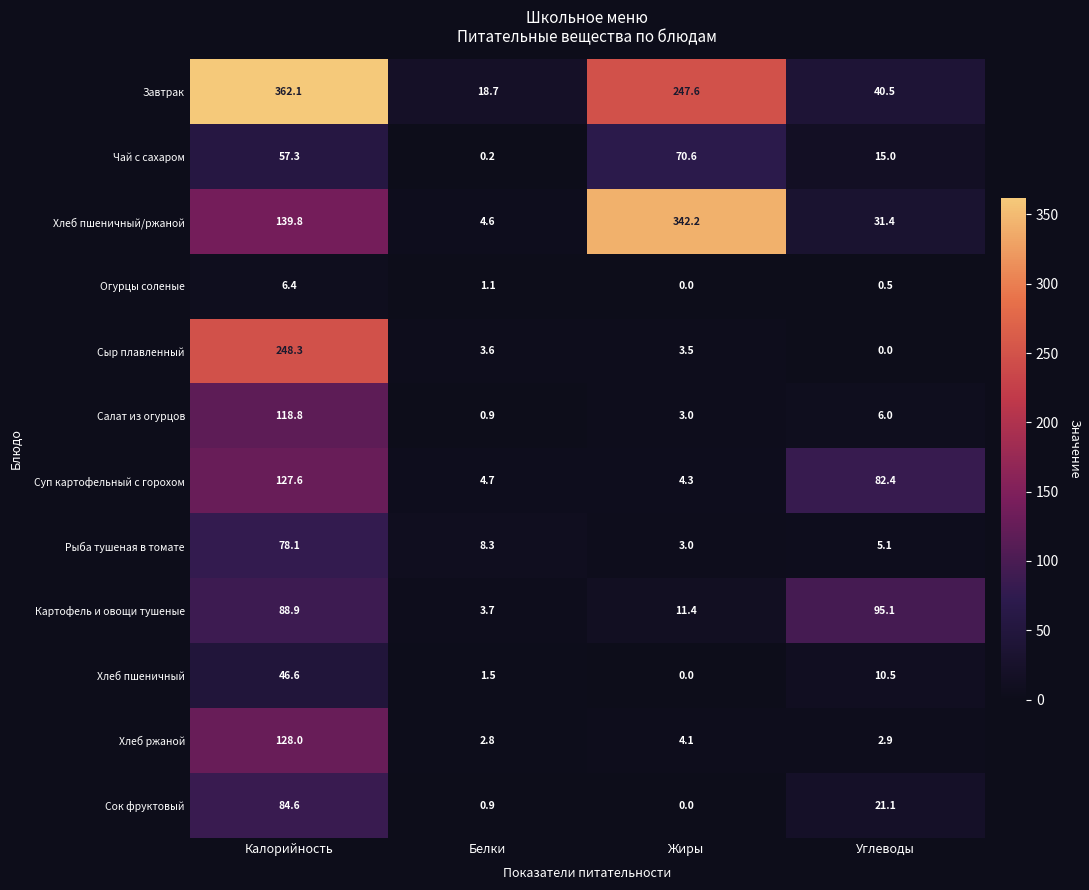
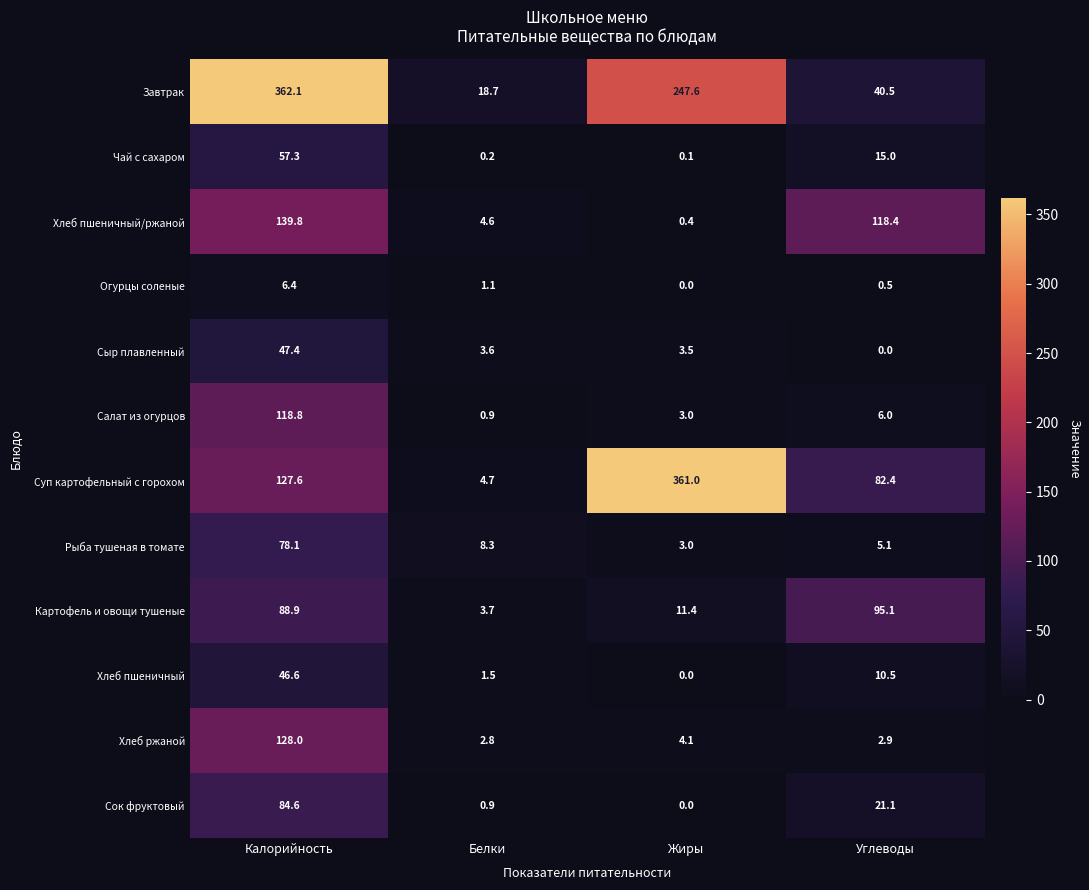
Чай с сахаром, Жиры: 70.6 -> 0.1
Хлеб пшеничный/ржаной, Жиры: 342.2 -> 0.4
Хлеб пшеничный/ржаной, Углеводы: 31.4 -> 118.4
Сыр плавленный, Калорийность: 248.3 -> 47.4
Суп картофельный с горохом, Жиры: 4.3 -> 361.0
